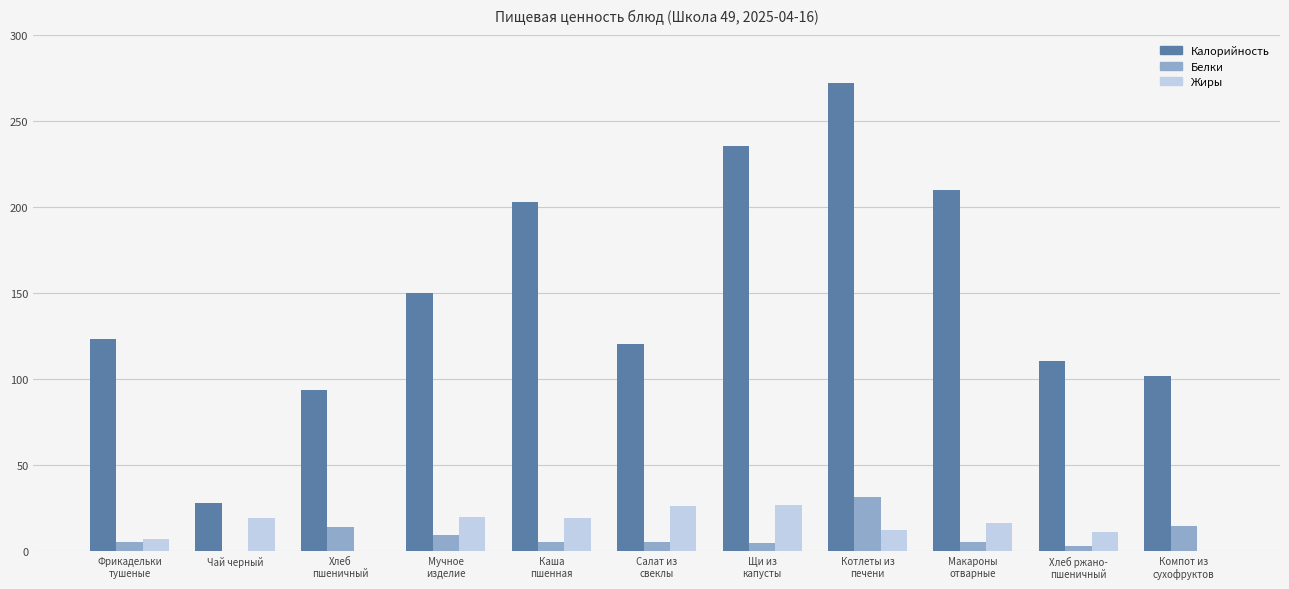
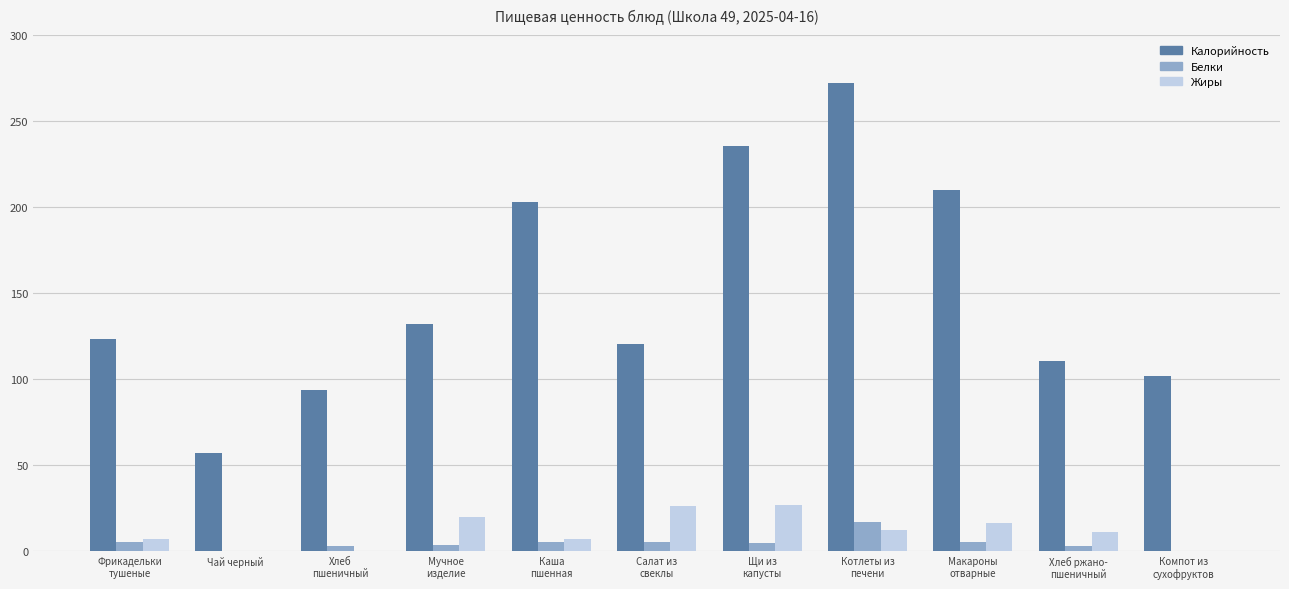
Калорийность, Чай черный: 28 -> 57
Жиры, Чай черный: 19 -> 0
Белки, Хлеб пшеничный: 14 -> 3
Калорийность, Мучное изделие: 150 -> 132
Белки, Мучное изделие: 9 -> 4
Жиры, Каша пшенная: 19 -> 7
Белки, Котлеты из печени: 32 -> 17
Белки, Компот из сухофруктов: 15 -> 0
